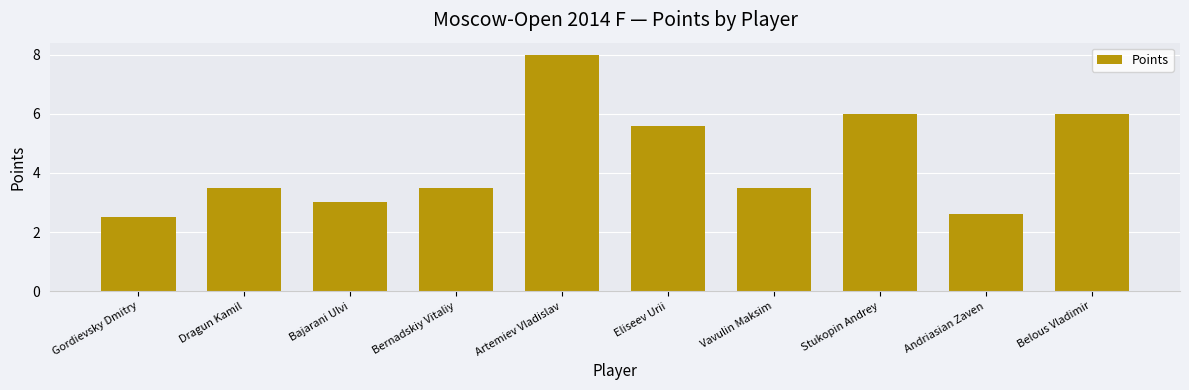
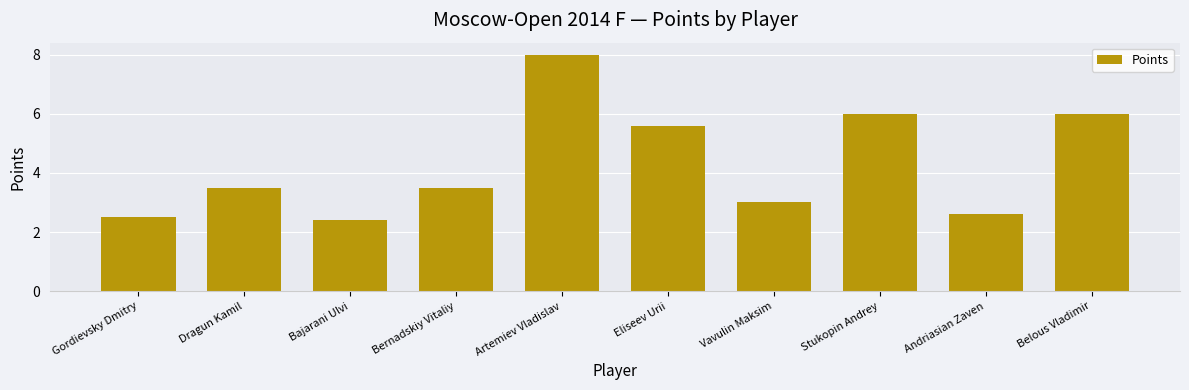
Bajarani Ulvi: 3.0 -> 2.4
Vavulin Maksim: 3.5 -> 3.0
